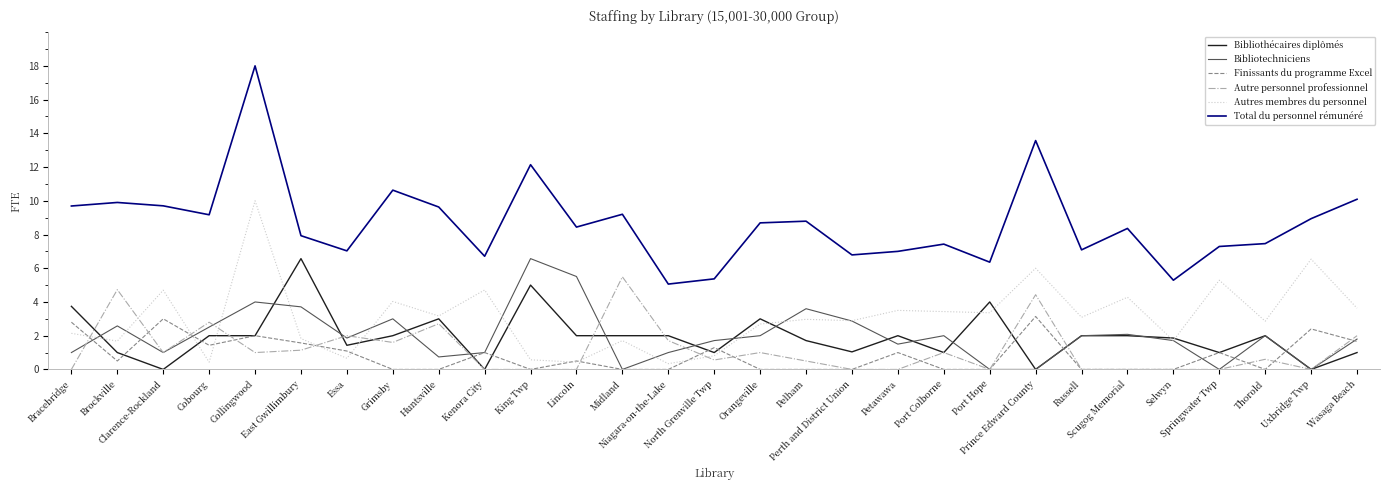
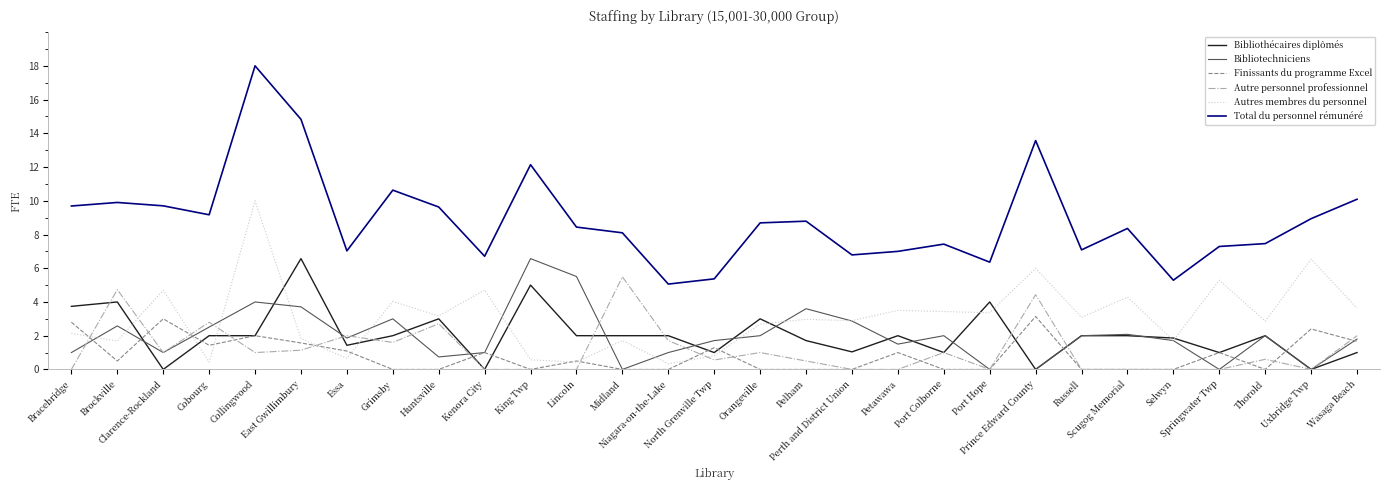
Bibliothécaires diplômés, Brockville: 1 -> 4
Total du personnel rémunéré, East Gwillimbury: 7.9 -> 14.8
Total du personnel rémunéré, Midland: 9.2 -> 8.1
